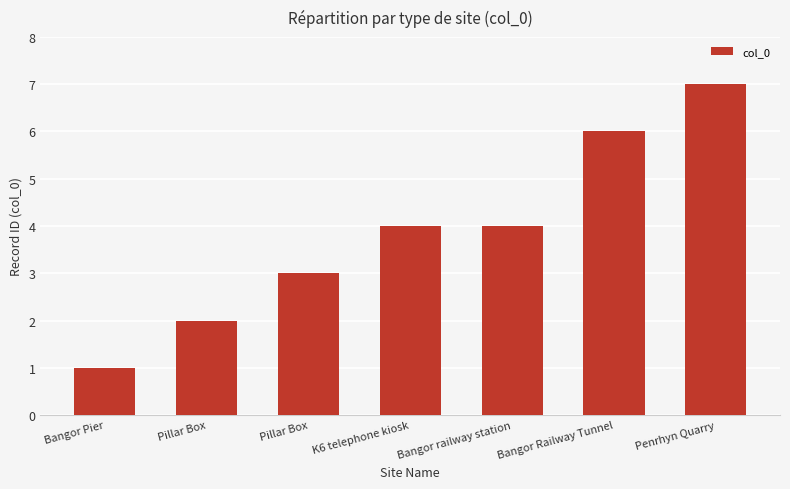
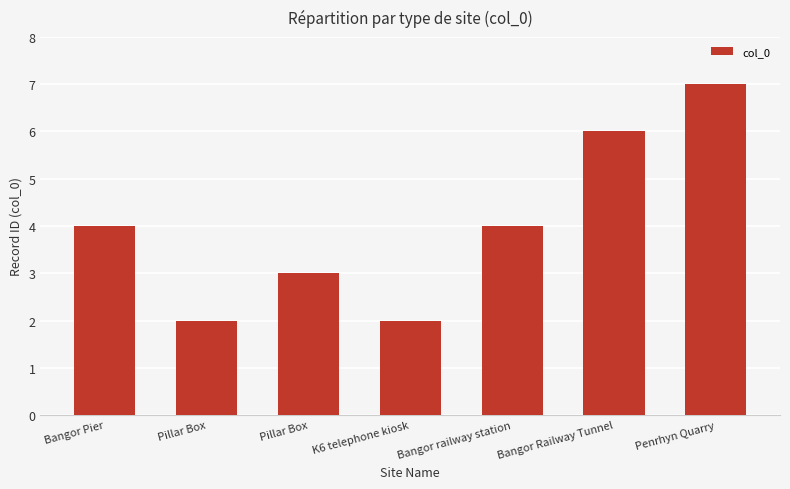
Bangor Pier: 1 -> 4
K6 telephone kiosk: 4 -> 2
